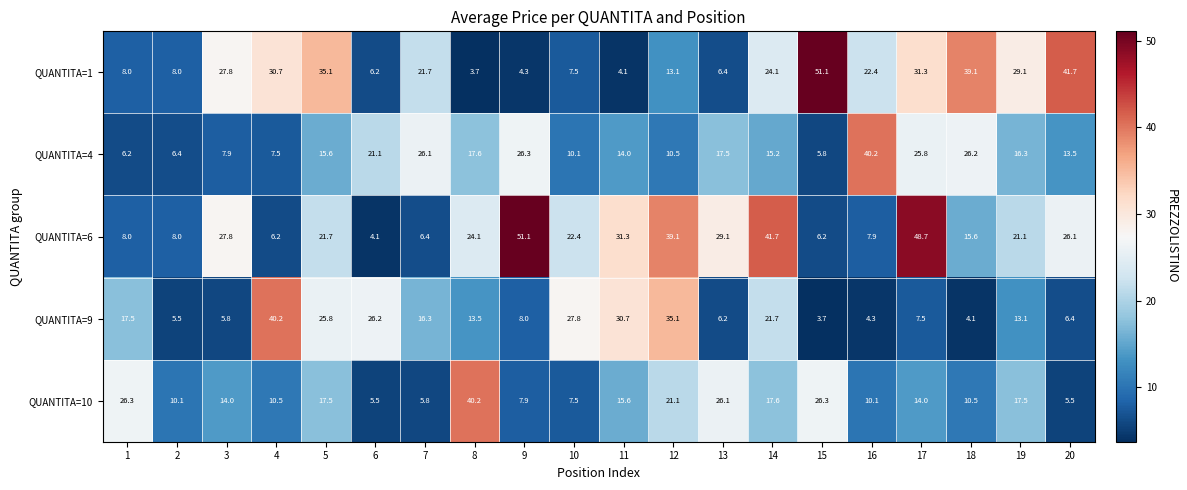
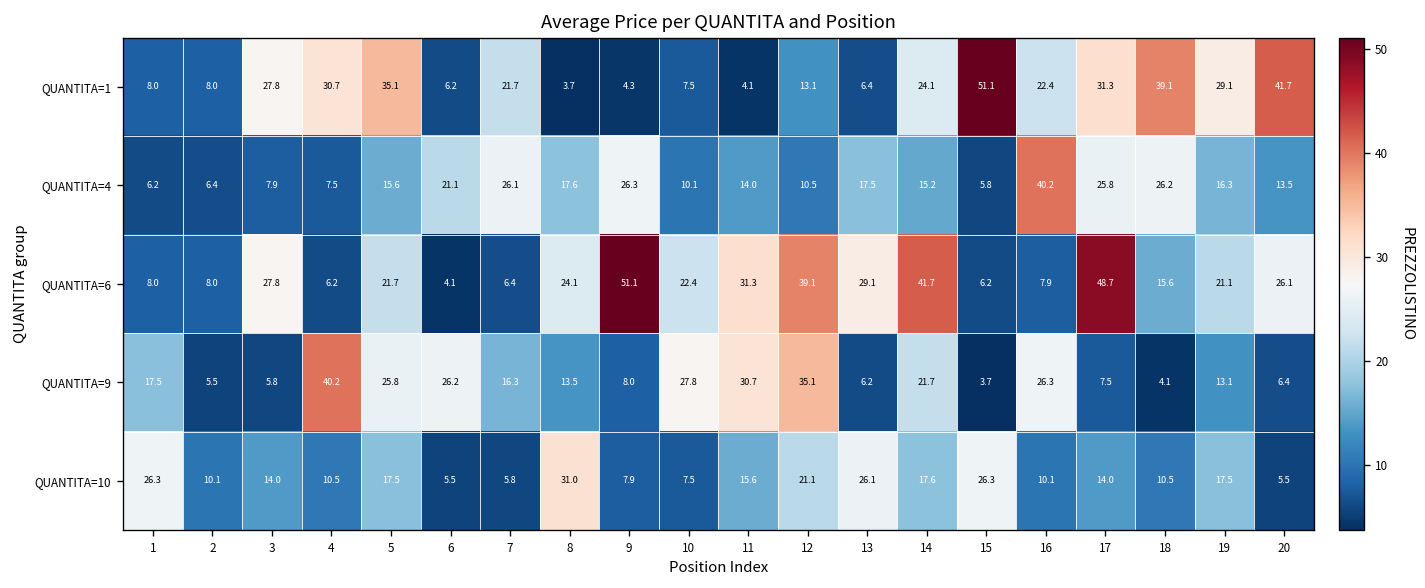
QUANTITA=9, 16: 4.3 -> 26.3
QUANTITA=10, 8: 40.2 -> 31.0
